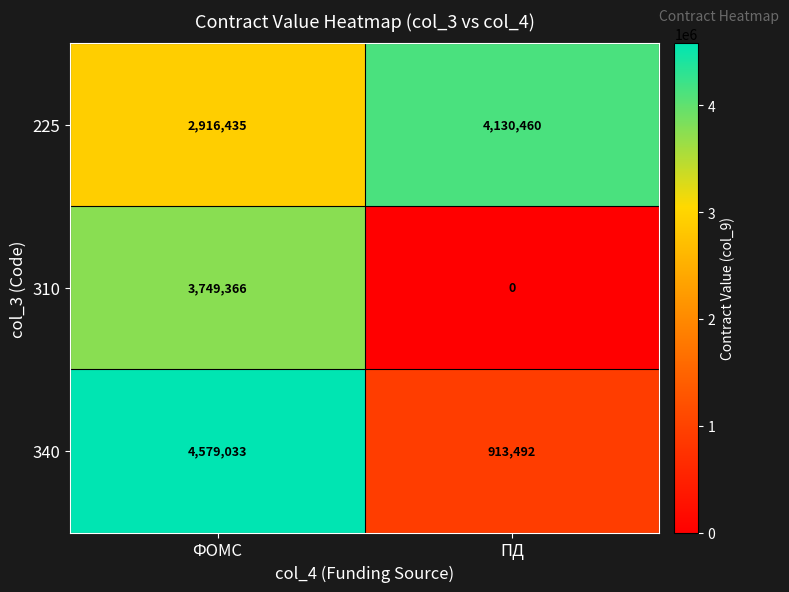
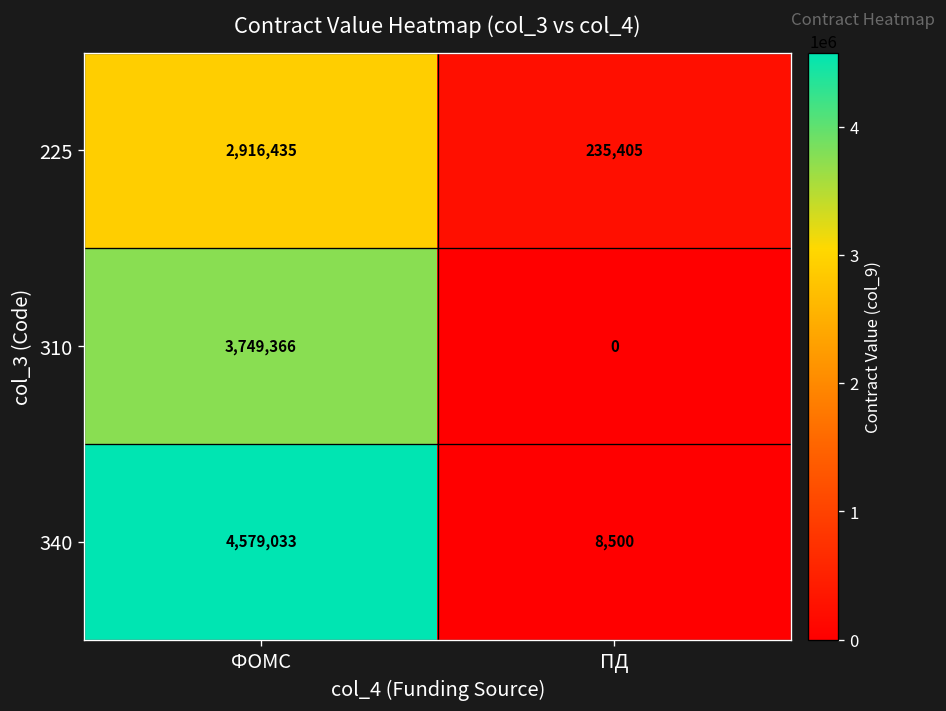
225, ПД: 4,130,460 -> 235,405
340, ПД: 913,492 -> 8,500
